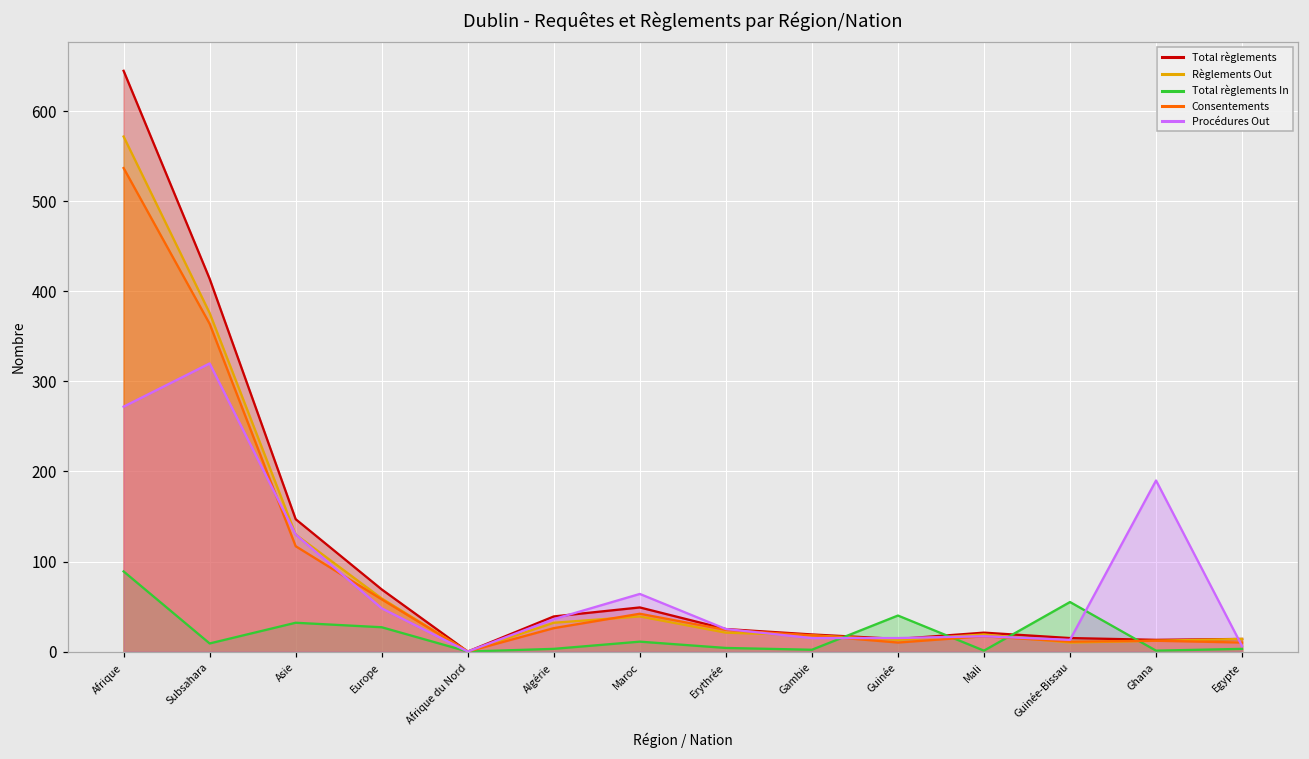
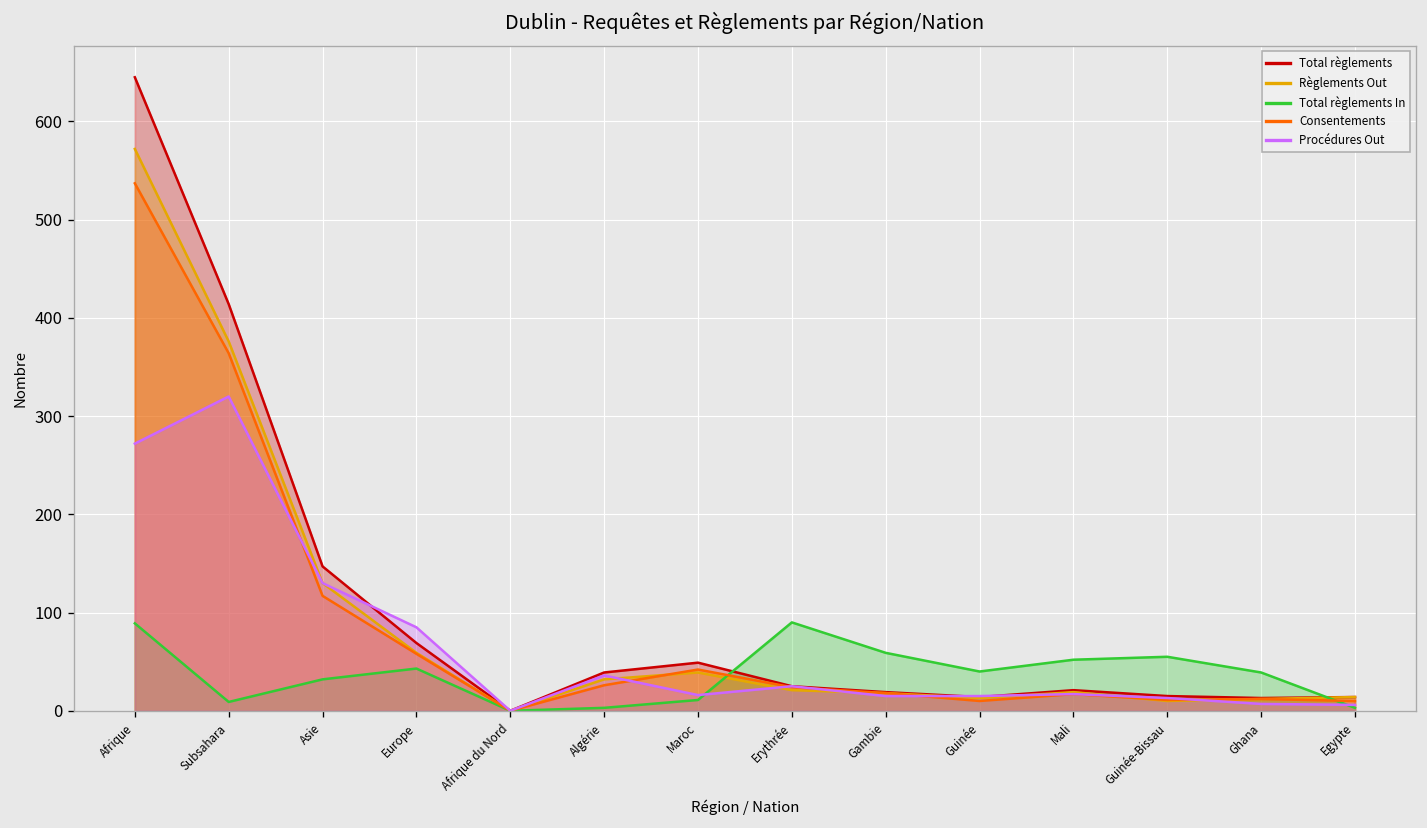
Total règlements In, Europe: 30 -> 40
Procédures Out, Europe: 50 -> 90
Procédures Out, Maroc: 60 -> 20
Total règlements In, Erythrée: 0 -> 90
Total règlements In, Gambie: 0 -> 60
Total règlements In, Mali: 0 -> 50
Total règlements In, Ghana: 0 -> 40
Procédures Out, Ghana: 190 -> 10
